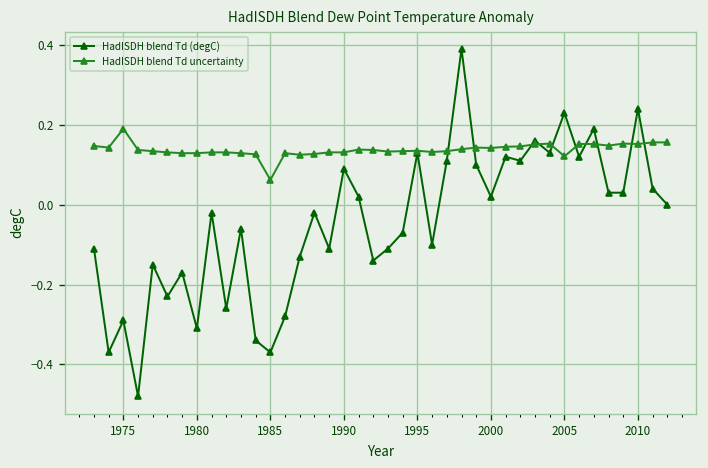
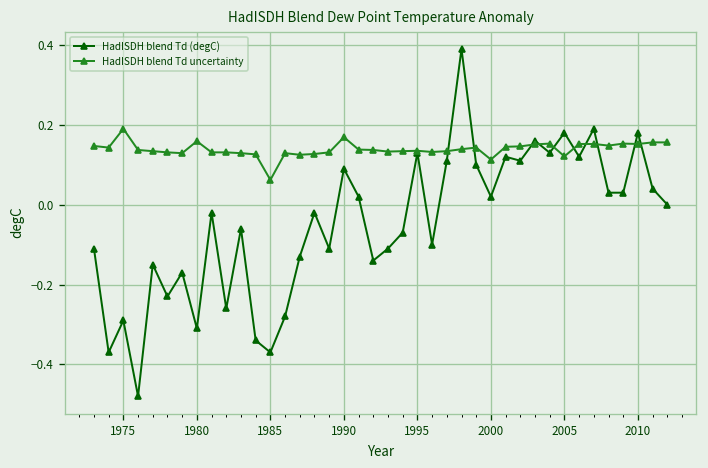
HadISDH blend Td uncertainty, 1980: 0.13 -> 0.16
HadISDH blend Td uncertainty, 1990: 0.13 -> 0.17
HadISDH blend Td uncertainty, 2000: 0.14 -> 0.11
HadISDH blend Td (degC), 2005: 0.23 -> 0.18
HadISDH blend Td (degC), 2010: 0.24 -> 0.18
